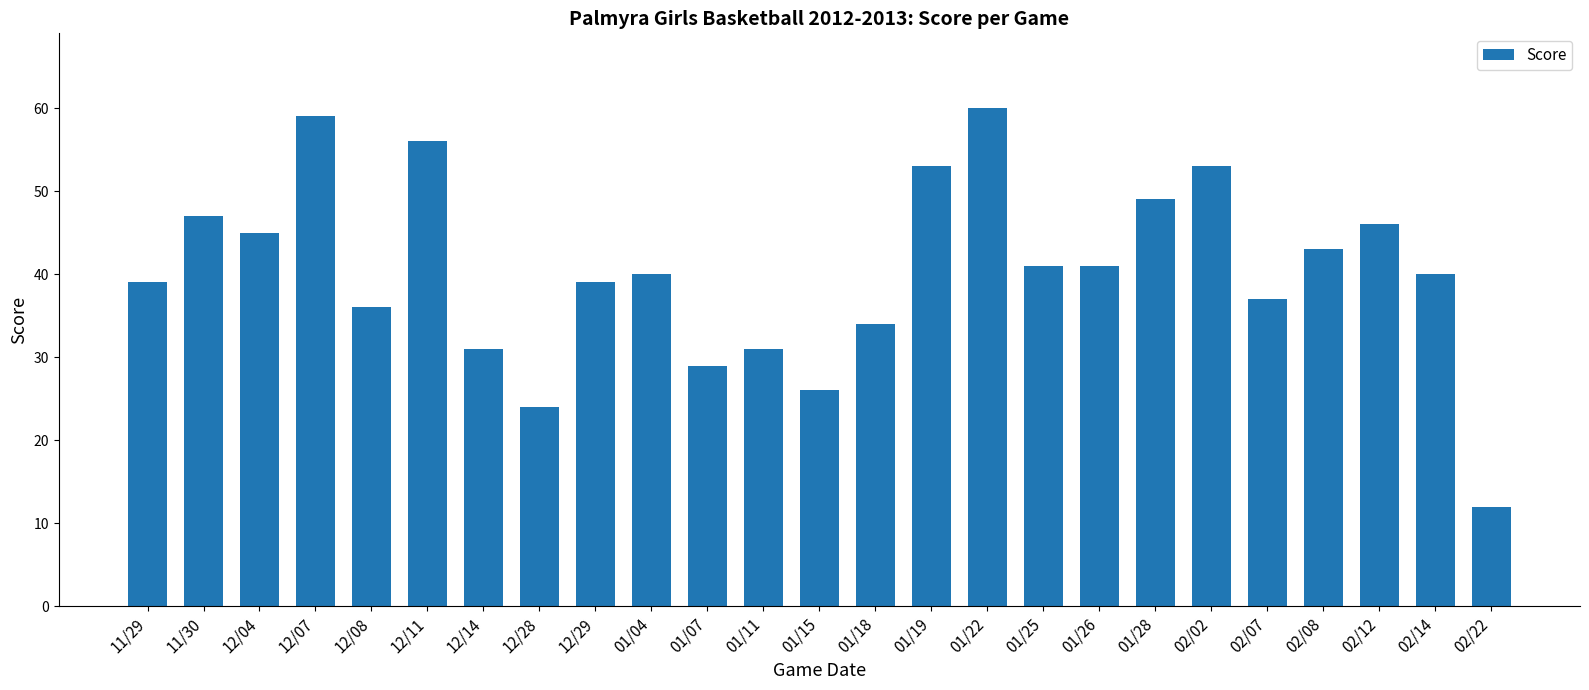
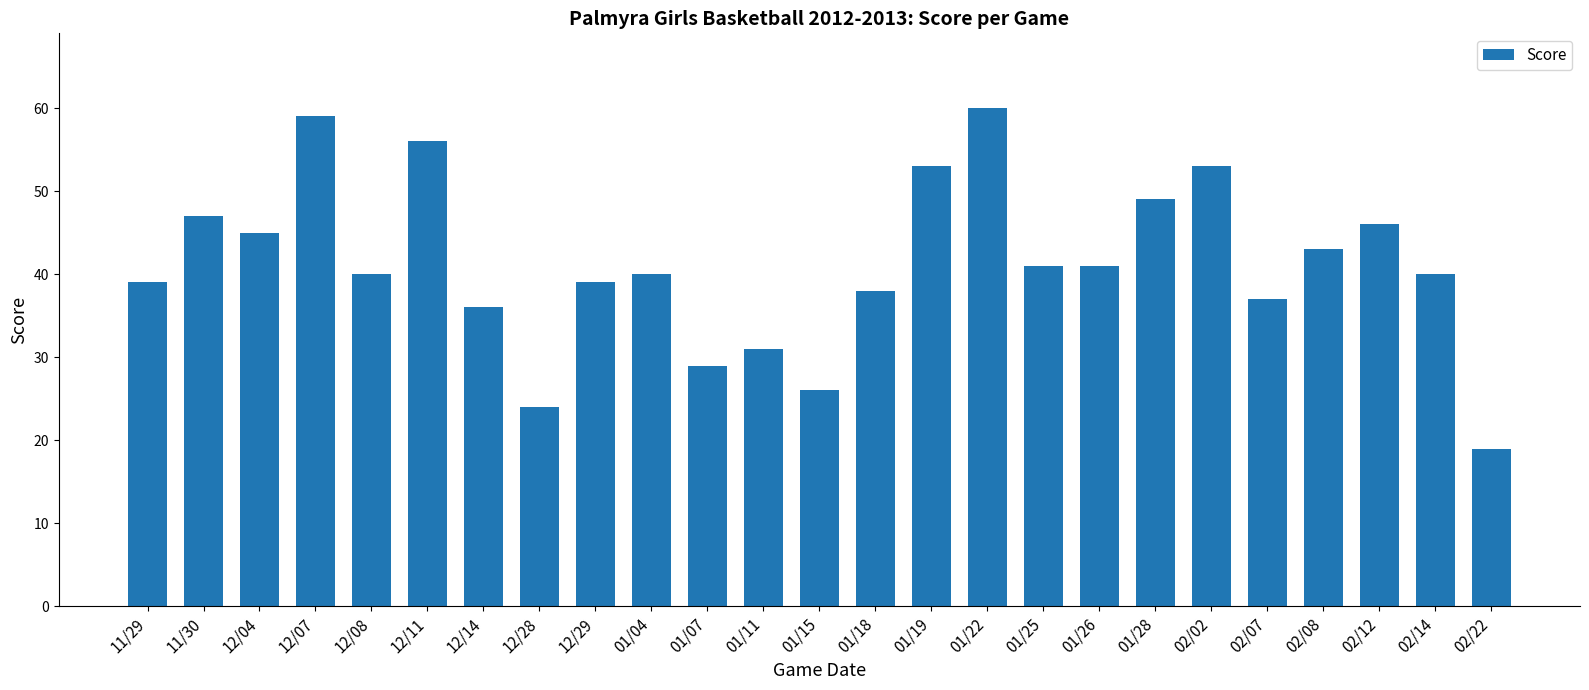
12/08: 36 -> 40
12/14: 31 -> 36
01/18: 34 -> 38
02/22: 12 -> 19
